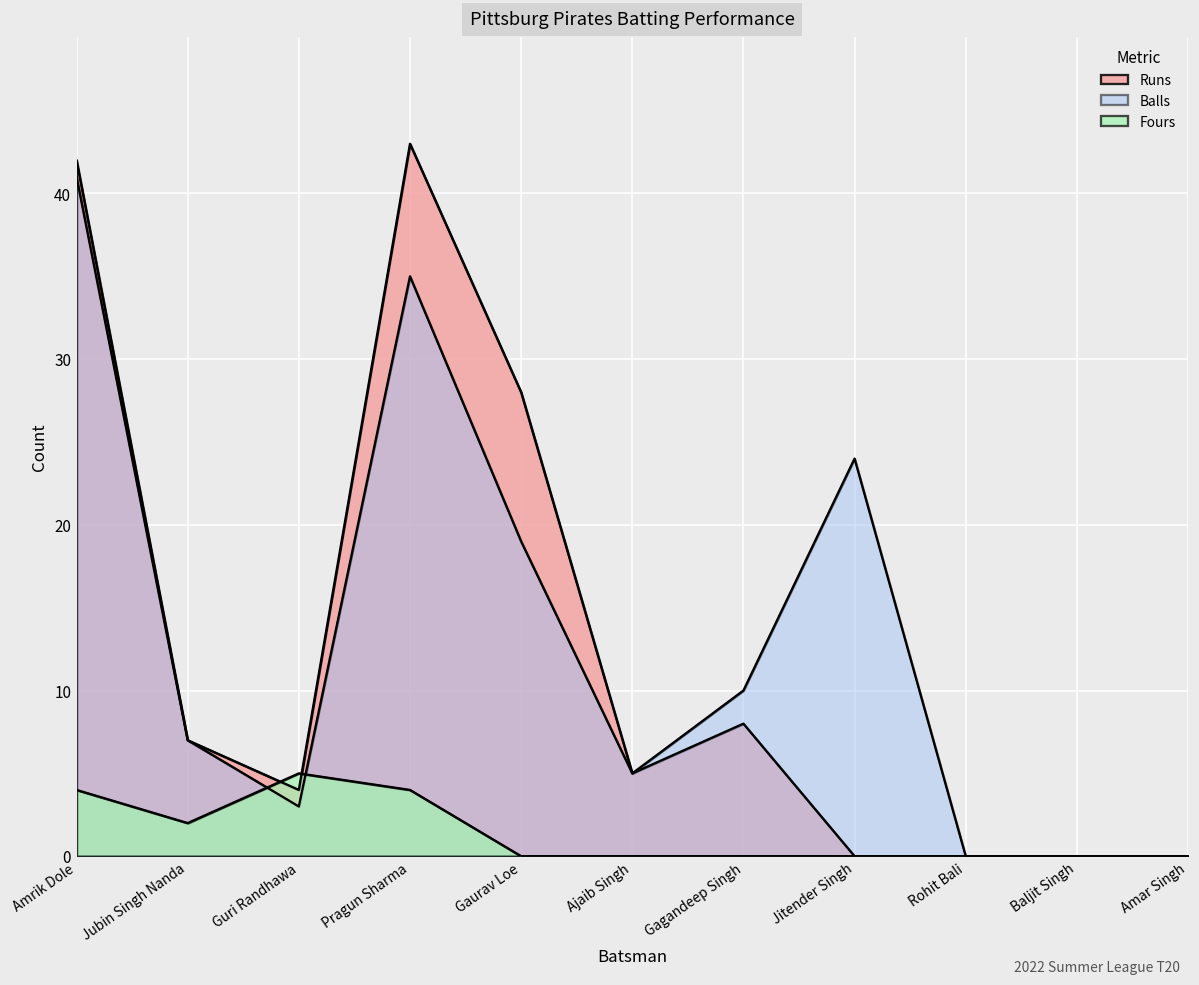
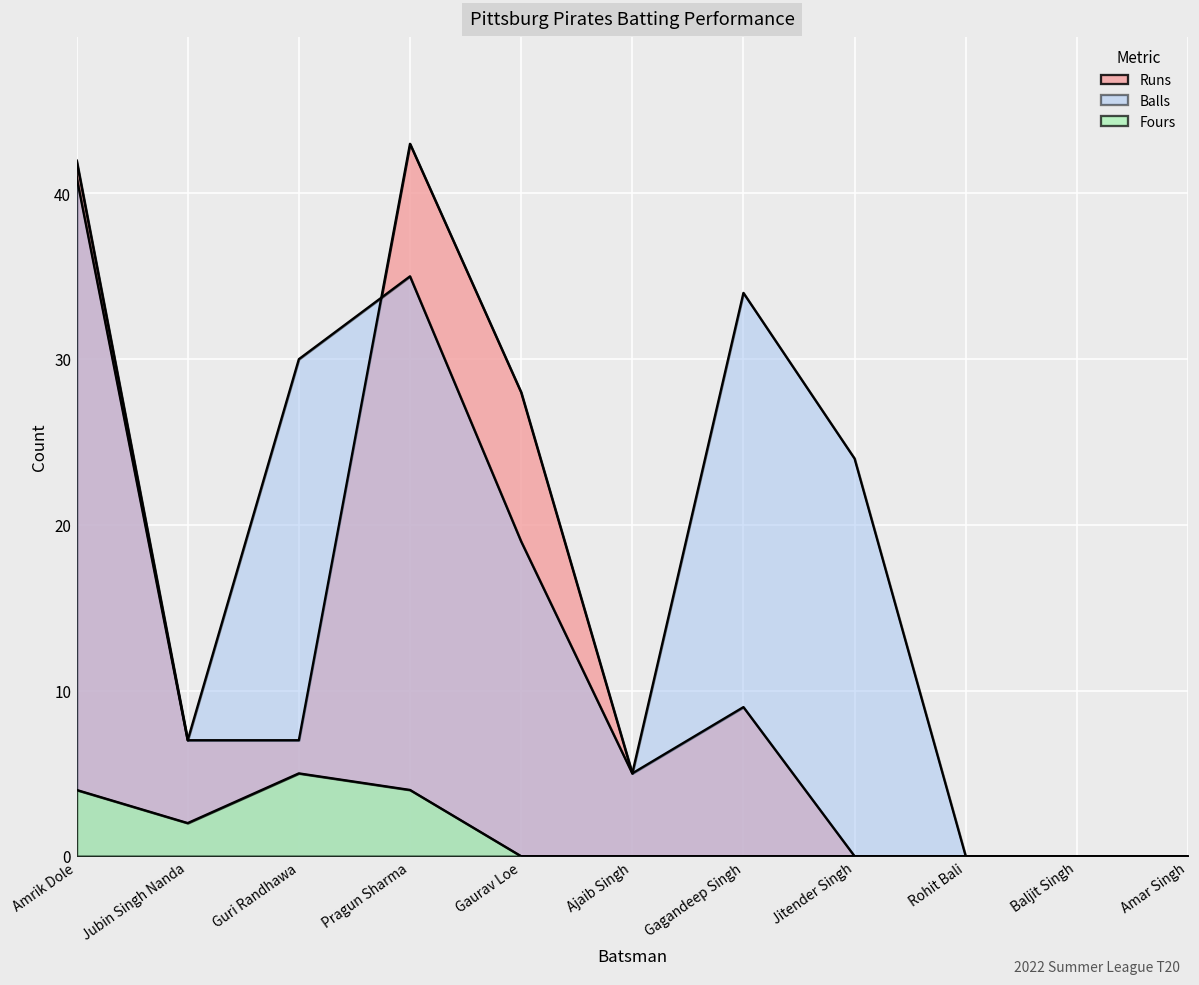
Runs, Guri Randhawa: 4 -> 7
Balls, Guri Randhawa: 3 -> 30
Runs, Gagandeep Singh: 8 -> 9
Balls, Gagandeep Singh: 10 -> 34
